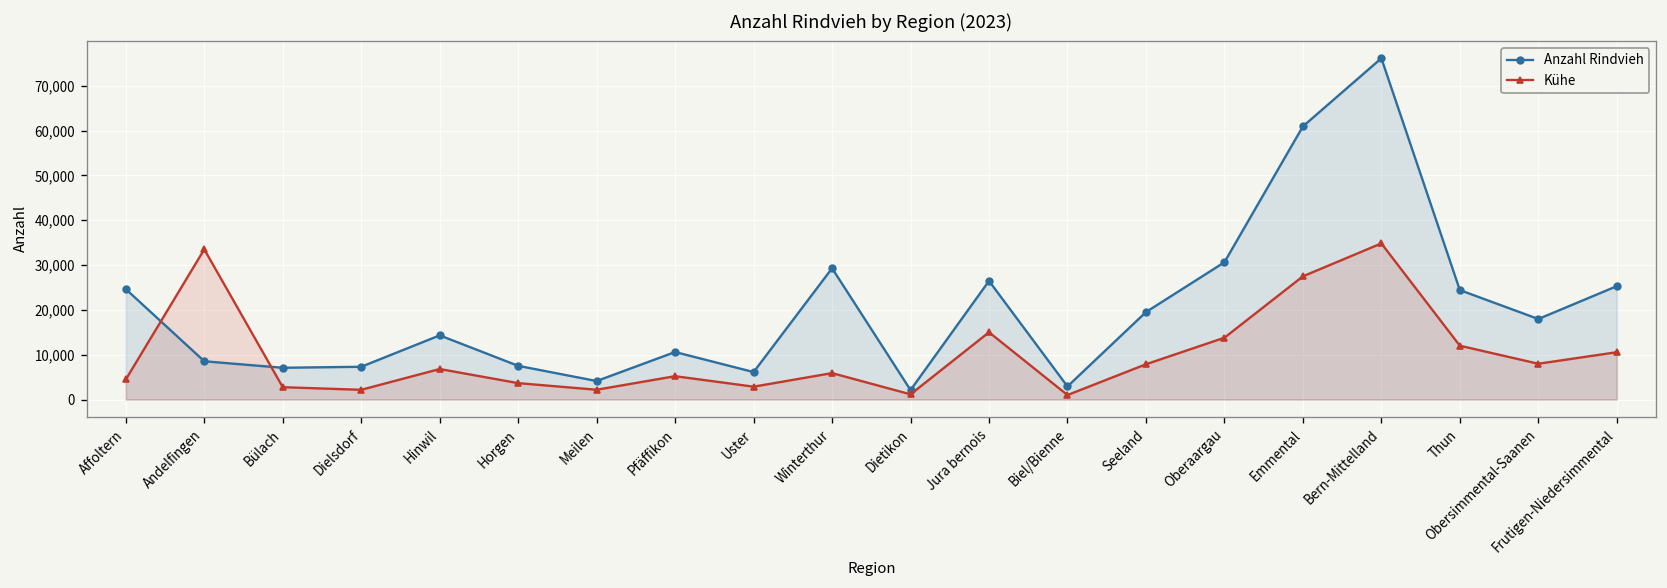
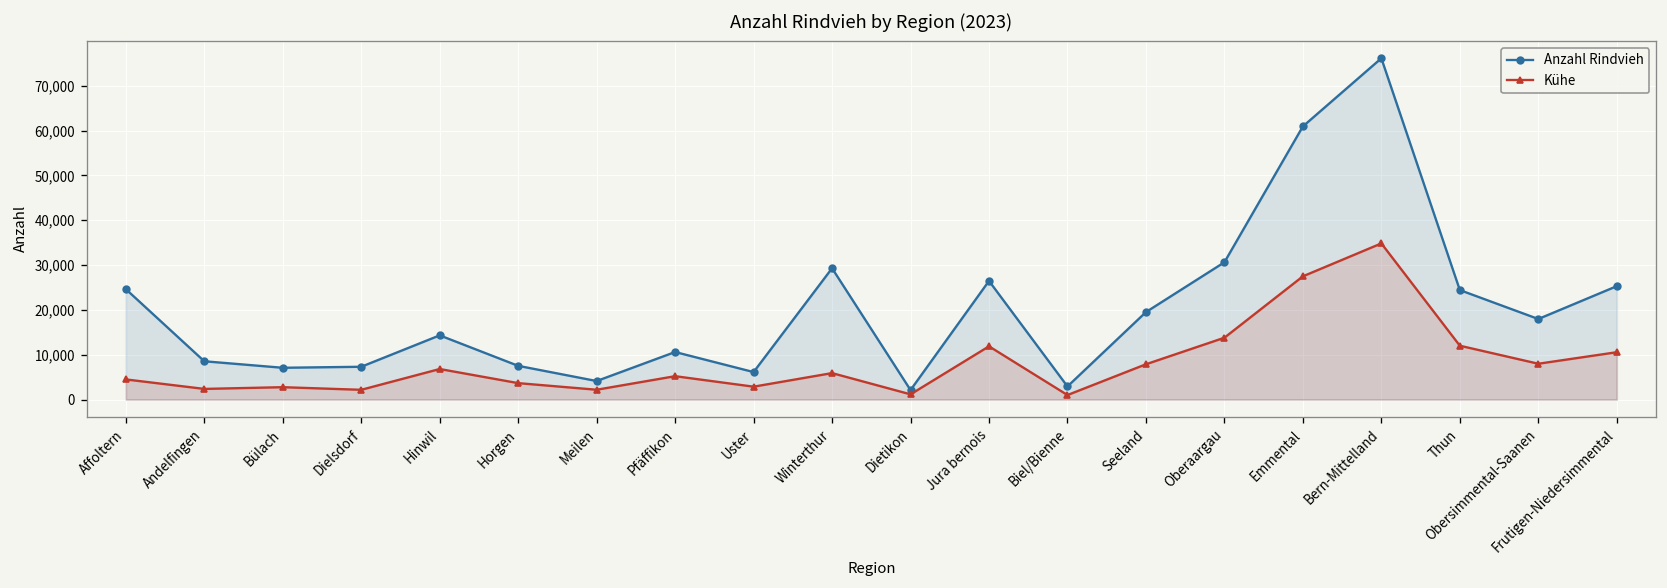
Kühe, Andelfingen: 33,000 -> 2,000
Kühe, Jura bernois: 15,000 -> 12,000
